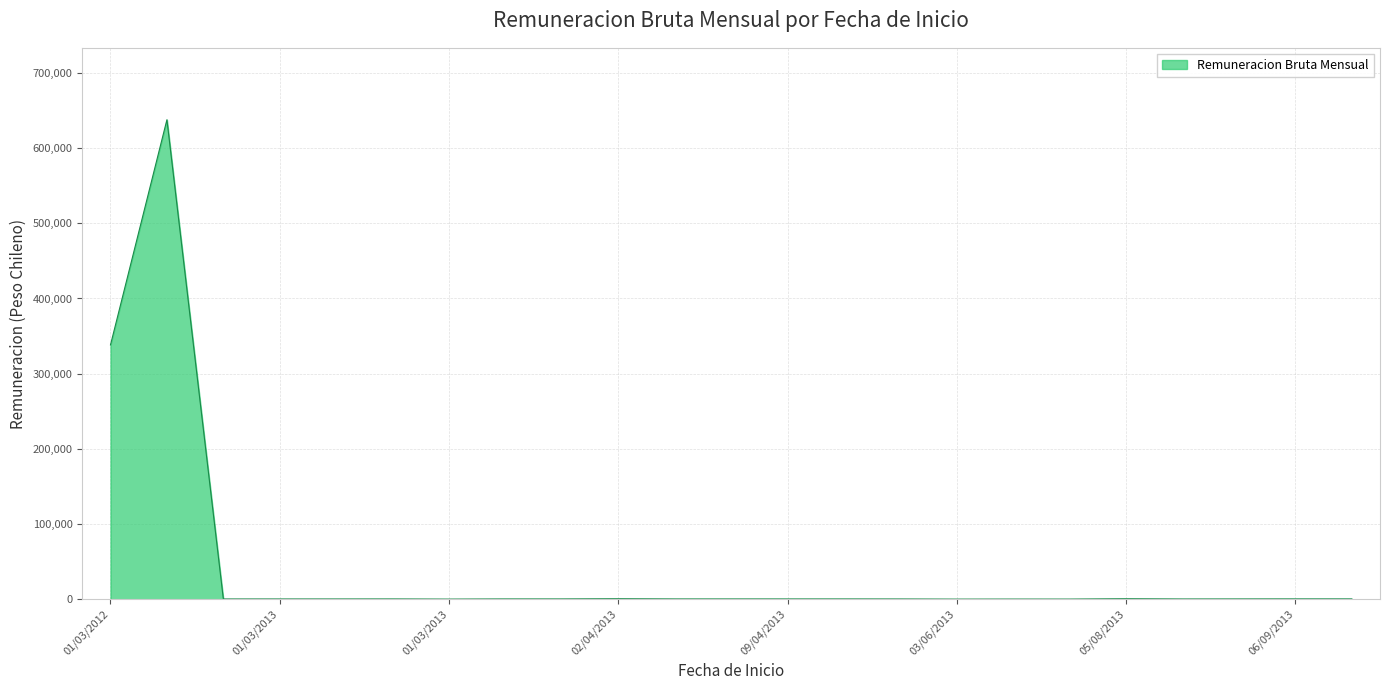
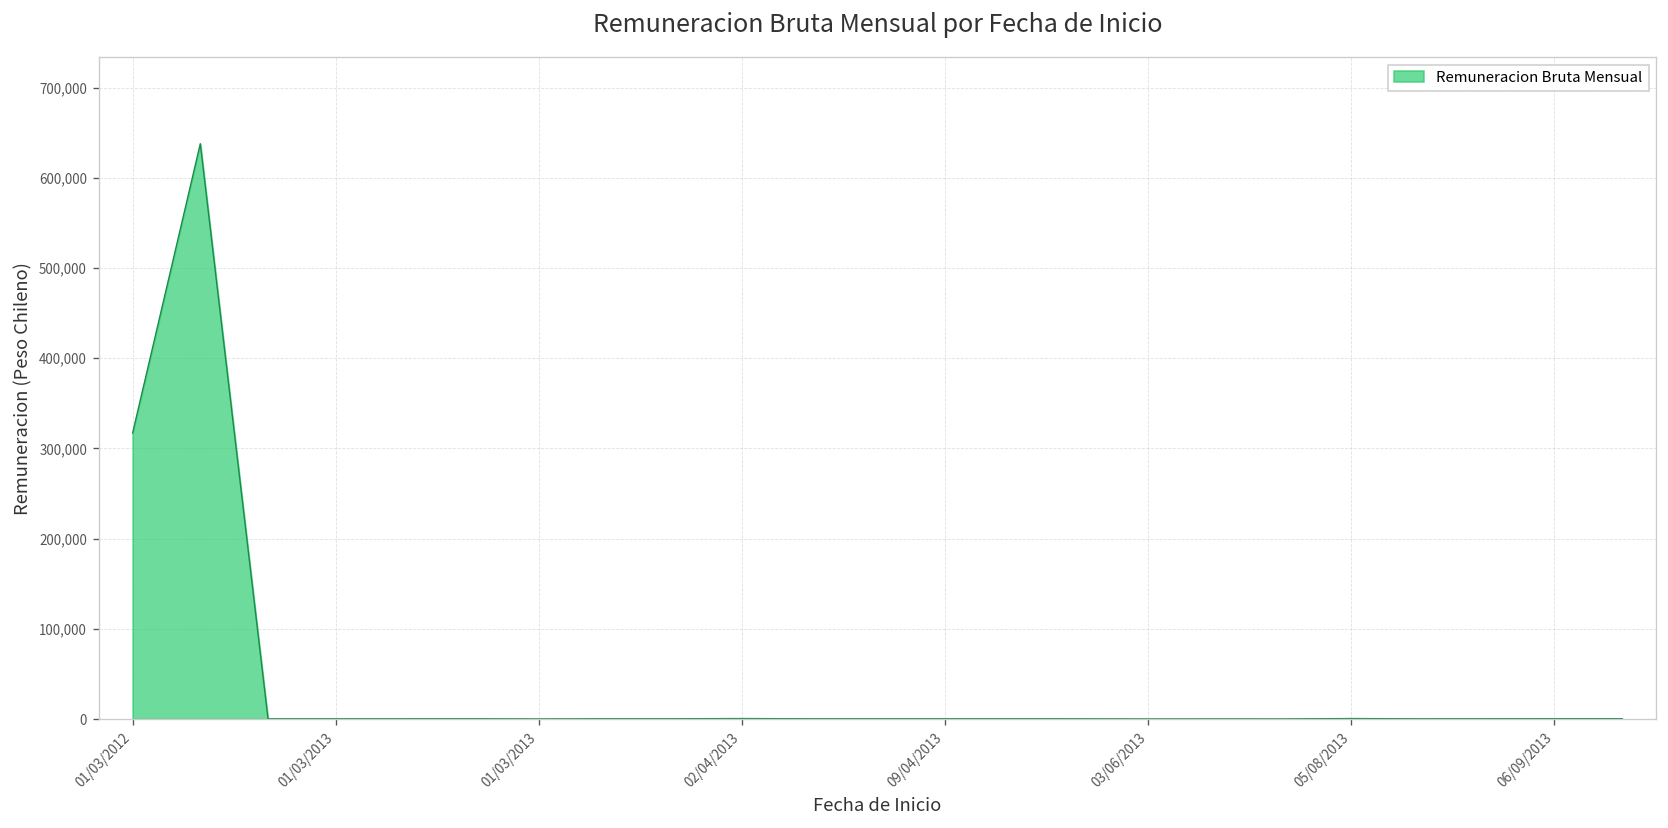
01/03/2012: 340,000 -> 320,000
